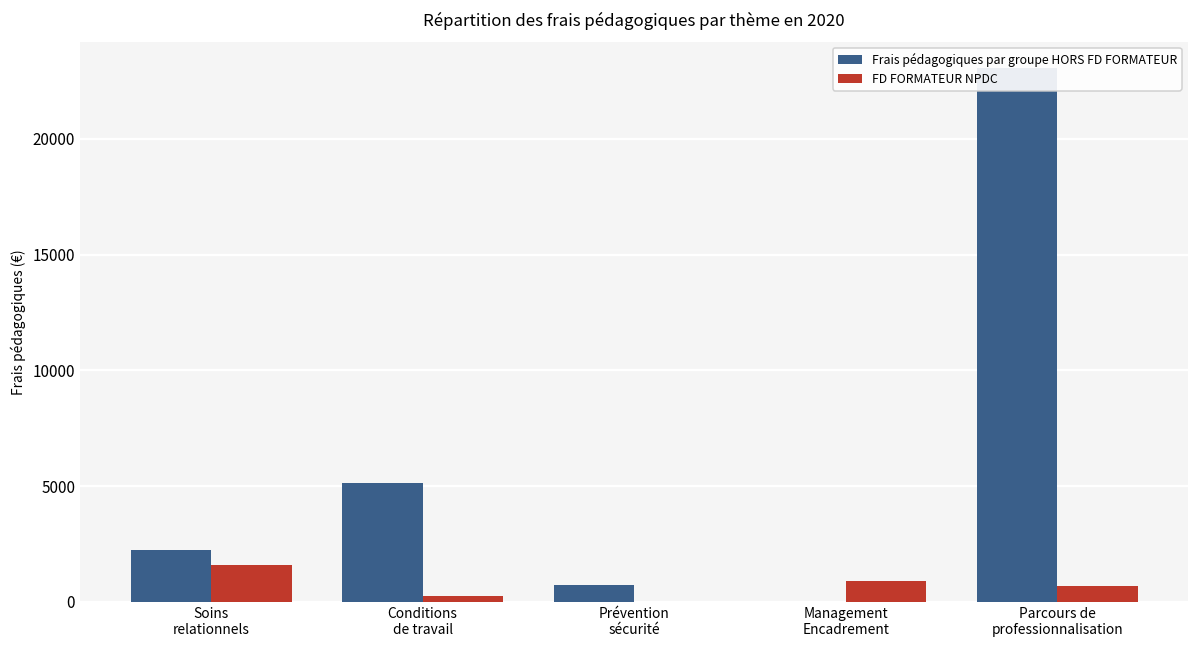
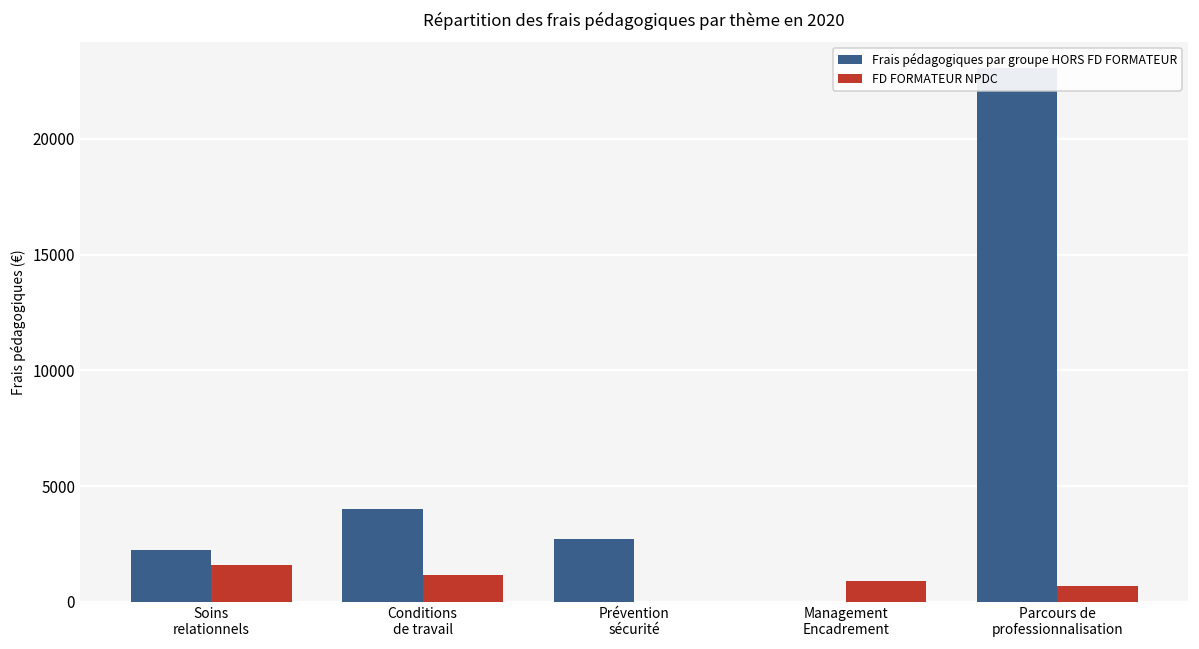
Frais pédagogiques par groupe HORS FD FORMATEUR, Conditions de travail: 5100 -> 4000
FD FORMATEUR NPDC, Conditions de travail: 300 -> 1200
Frais pédagogiques par groupe HORS FD FORMATEUR, Prévention sécurité: 700 -> 2700
